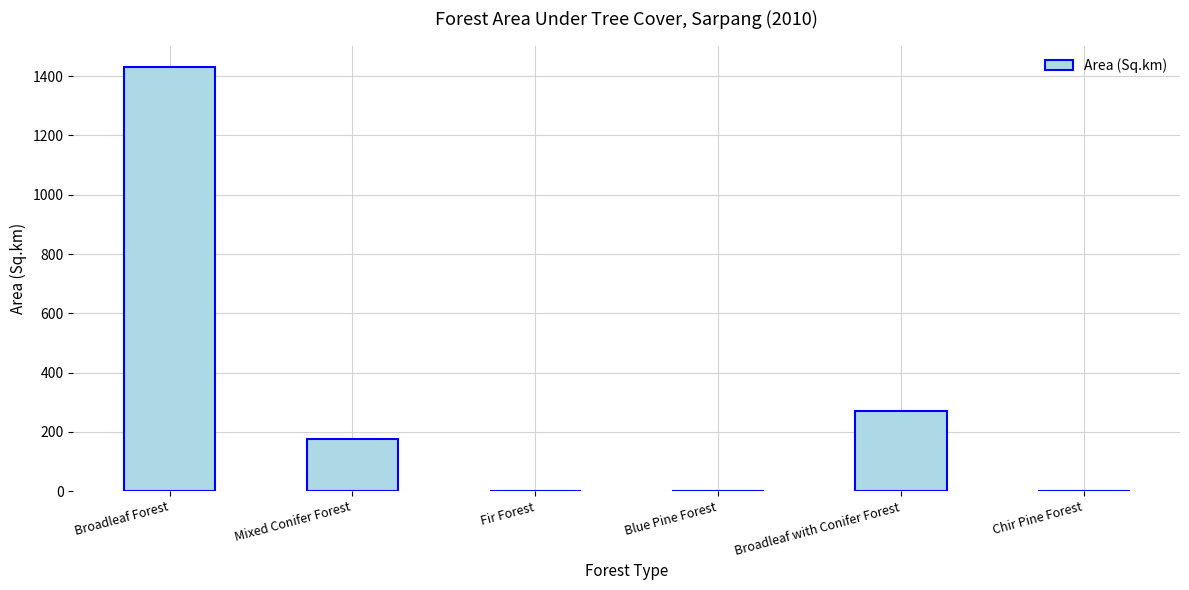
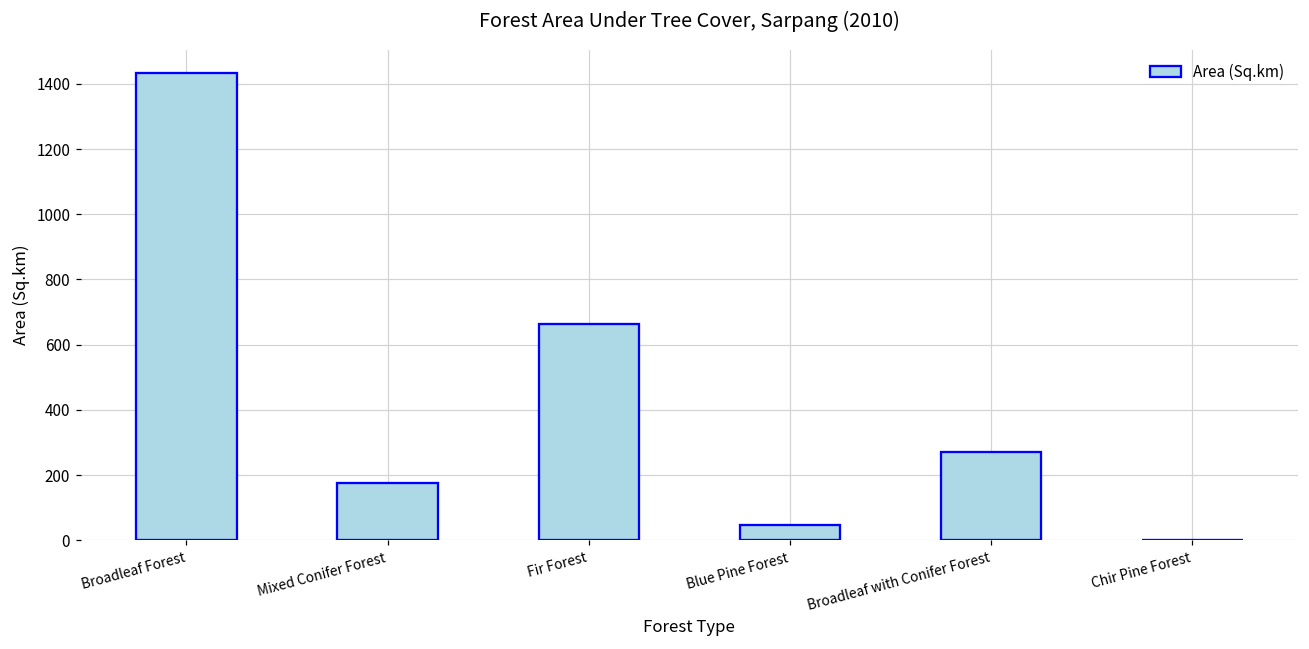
Fir Forest: 0 -> 660
Blue Pine Forest: 0 -> 50
